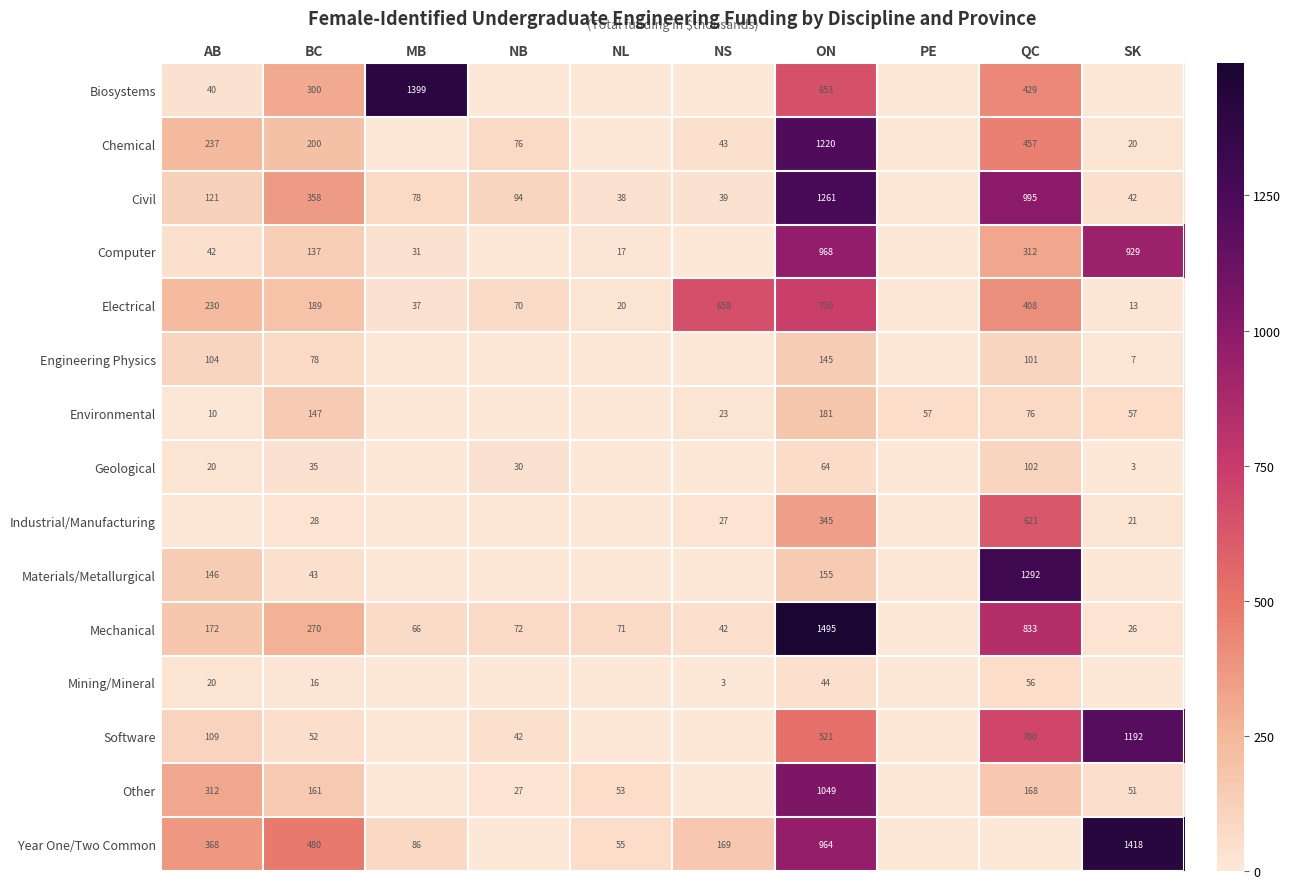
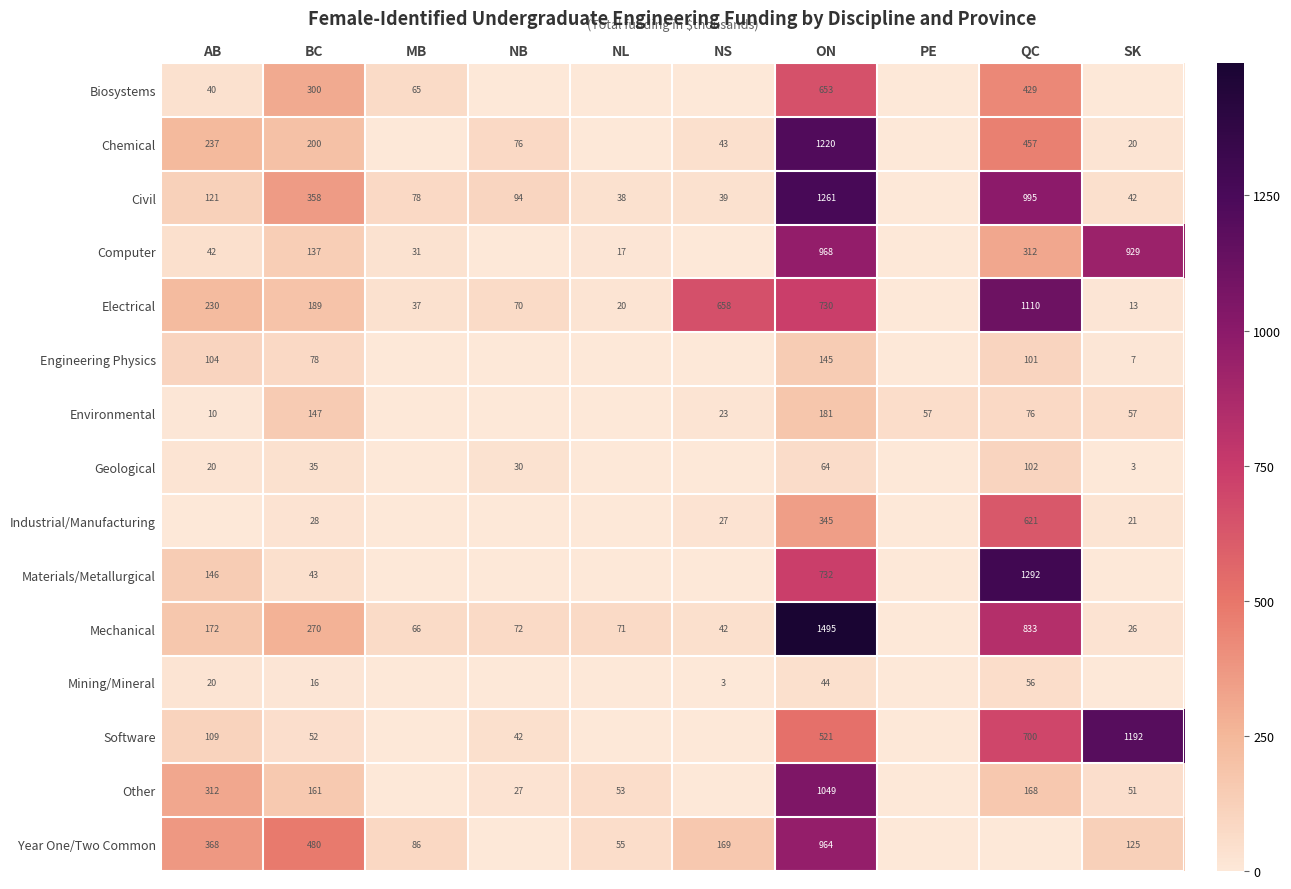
Biosystems, MB: 1399 -> 65
Electrical, QC: 408 -> 1110
Materials/Metallurgical, ON: 155 -> 732
Year One/Two Common, SK: 1418 -> 125
